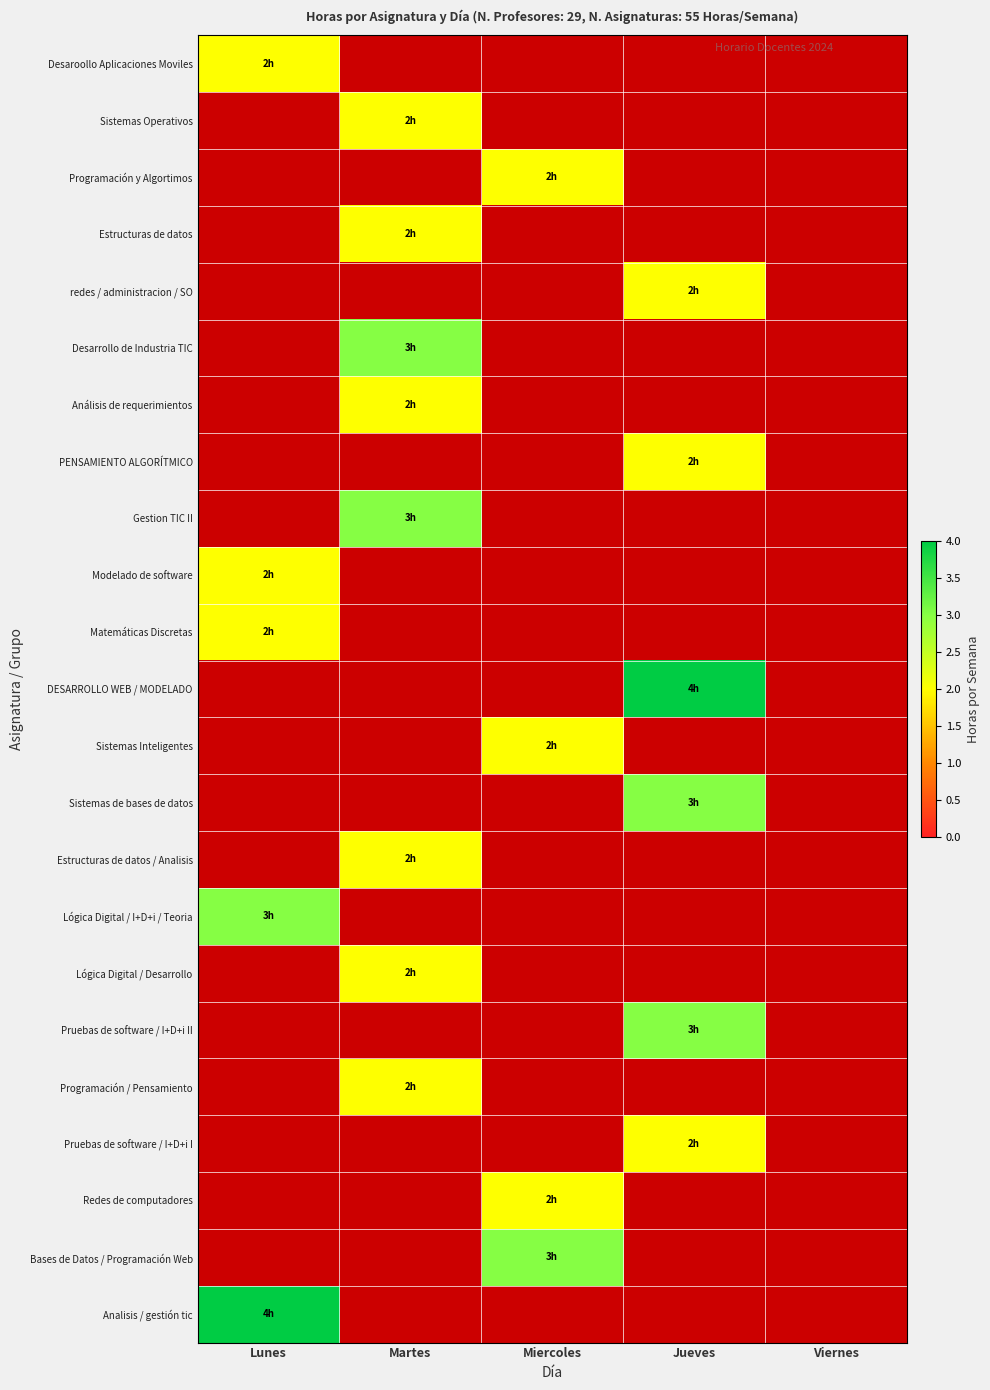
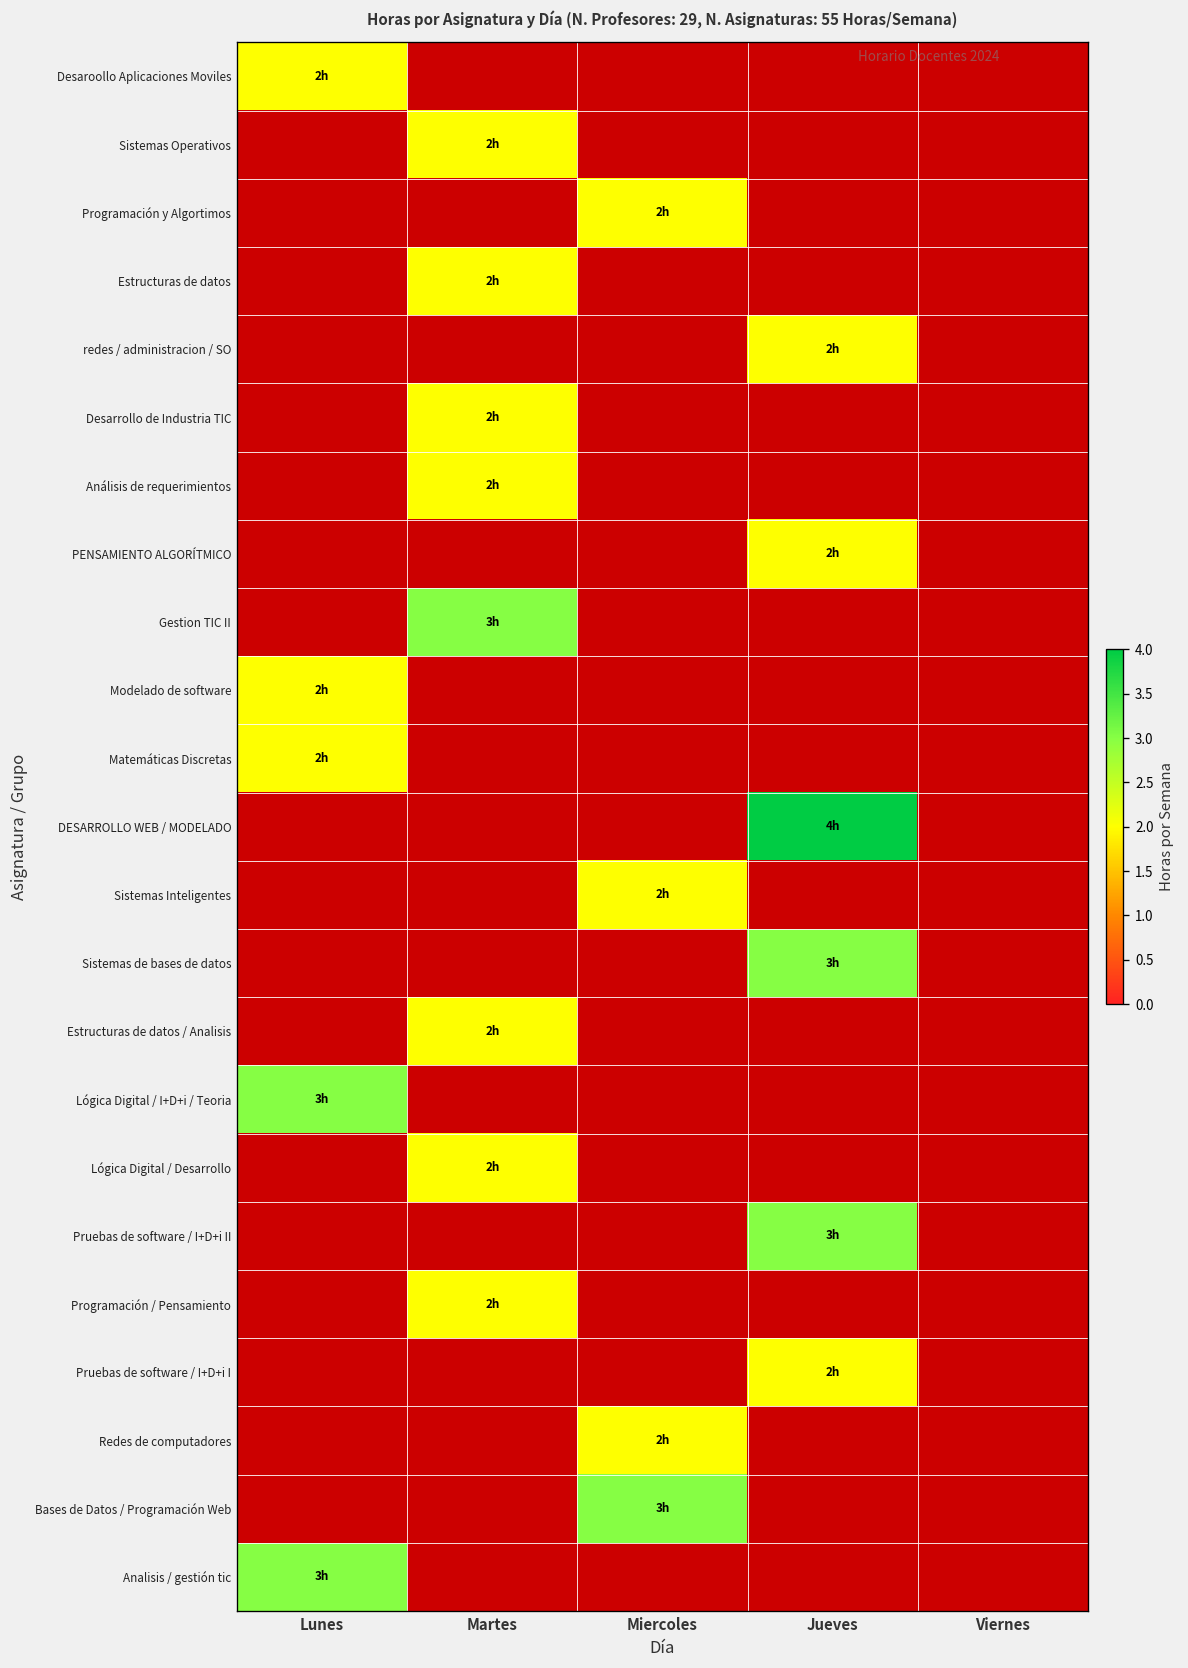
Desarrollo de Industria TIC, Martes: 3h -> 2h
Analisis / gestión tic, Lunes: 4h -> 3h
